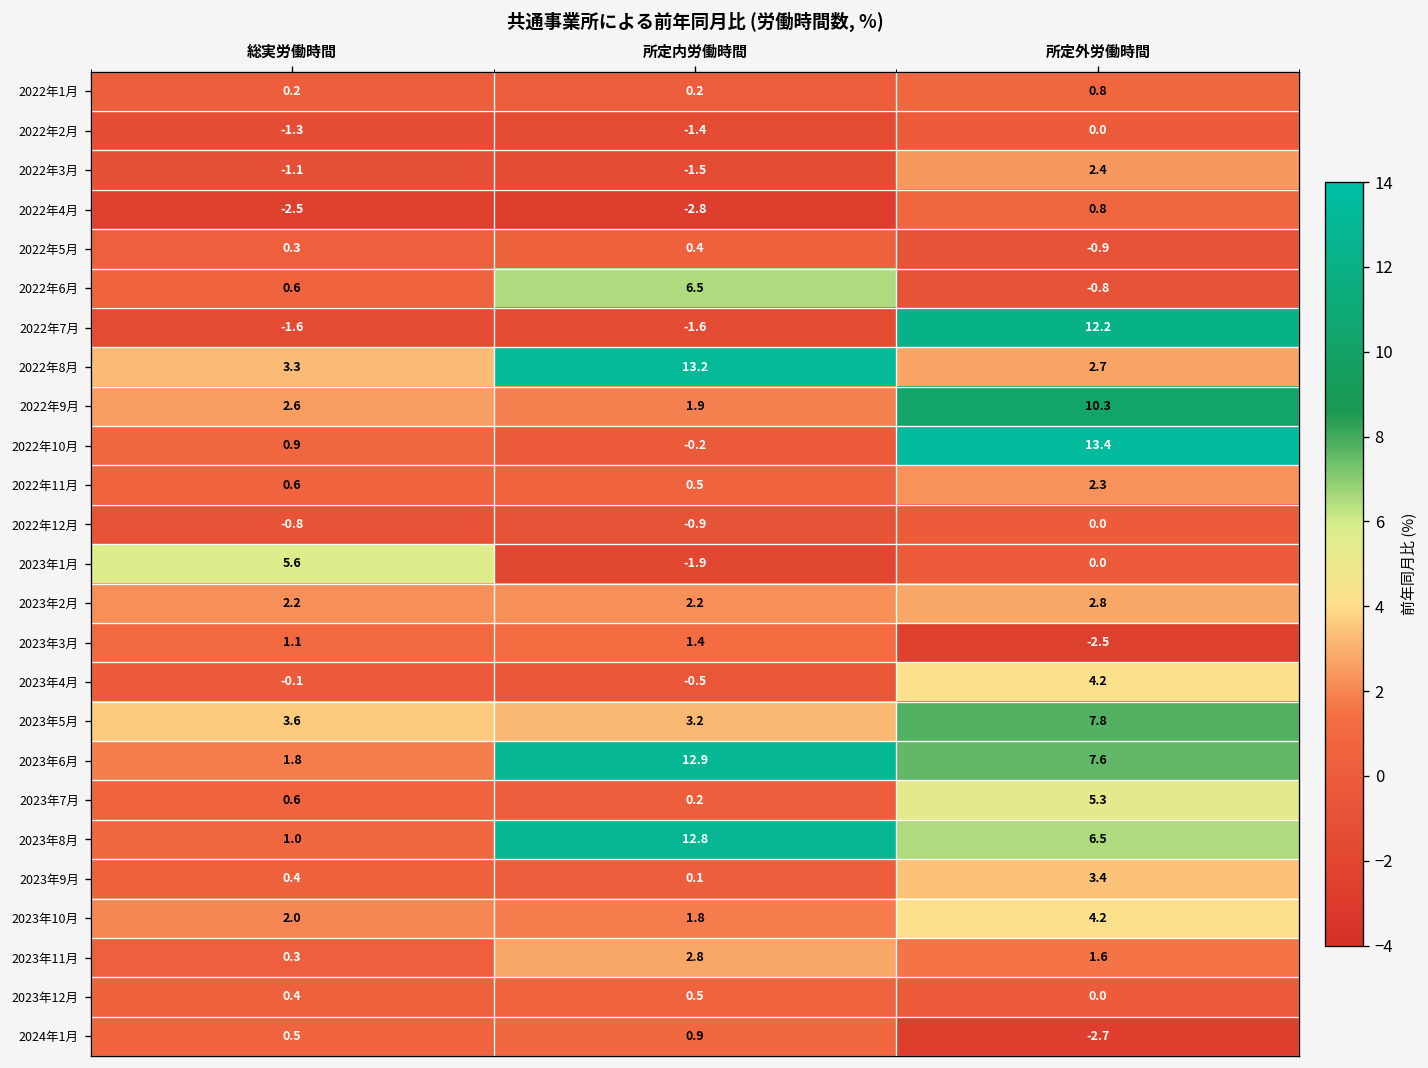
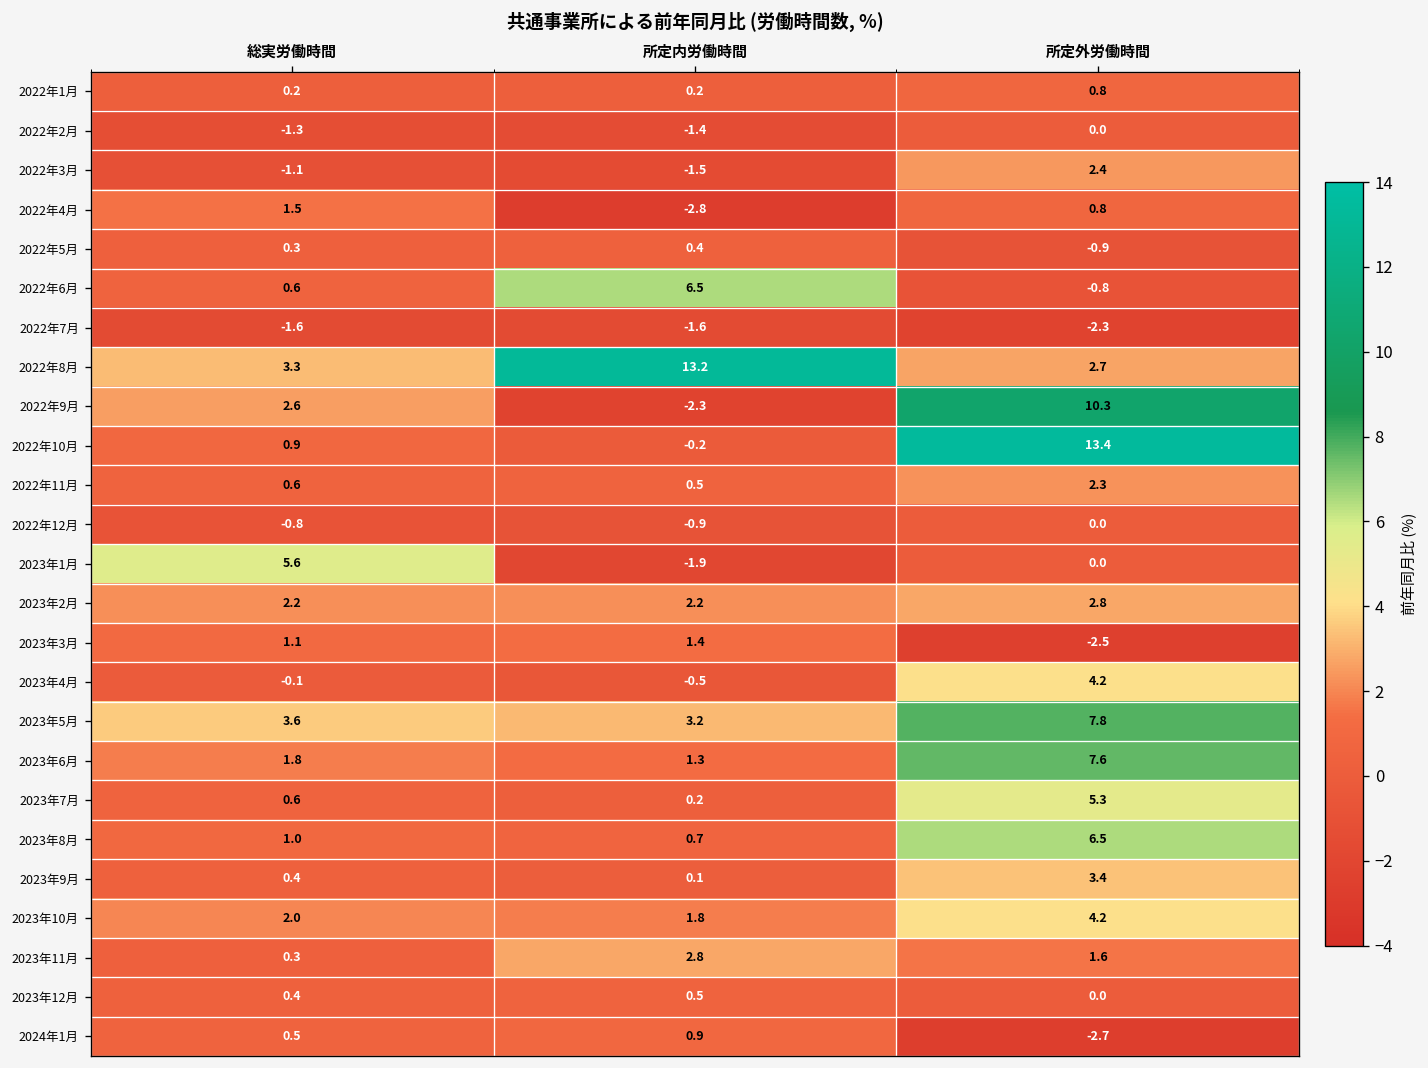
2022年4月, 総実労働時間: -2.5 -> 1.5
2022年7月, 所定外労働時間: 12.2 -> -2.3
2022年9月, 所定内労働時間: 1.9 -> -2.3
2023年6月, 所定内労働時間: 12.9 -> 1.3
2023年8月, 所定内労働時間: 12.8 -> 0.7
